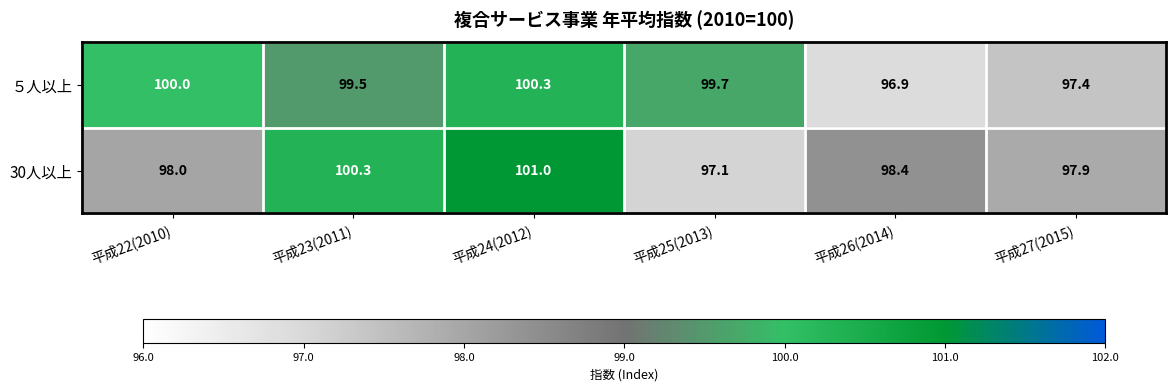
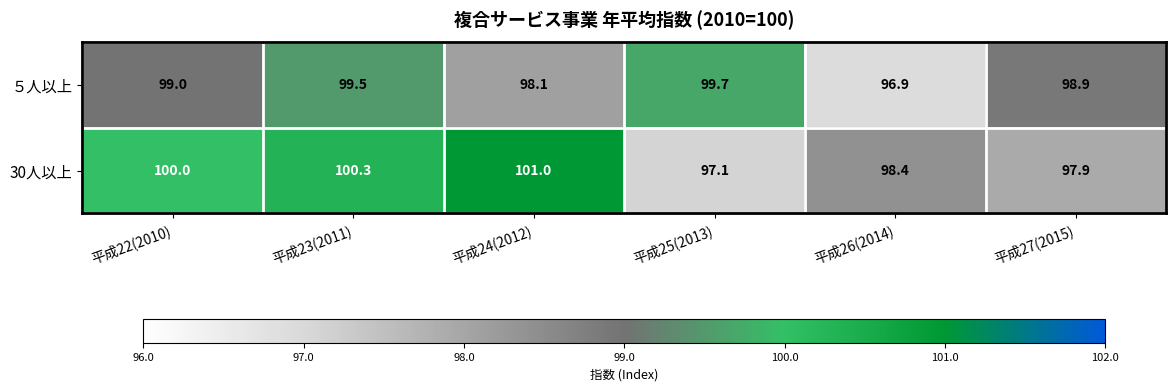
５人以上, 平成22(2010): 100.0 -> 99.0
５人以上, 平成24(2012): 100.3 -> 98.1
５人以上, 平成27(2015): 97.4 -> 98.9
30人以上, 平成22(2010): 98.0 -> 100.0
